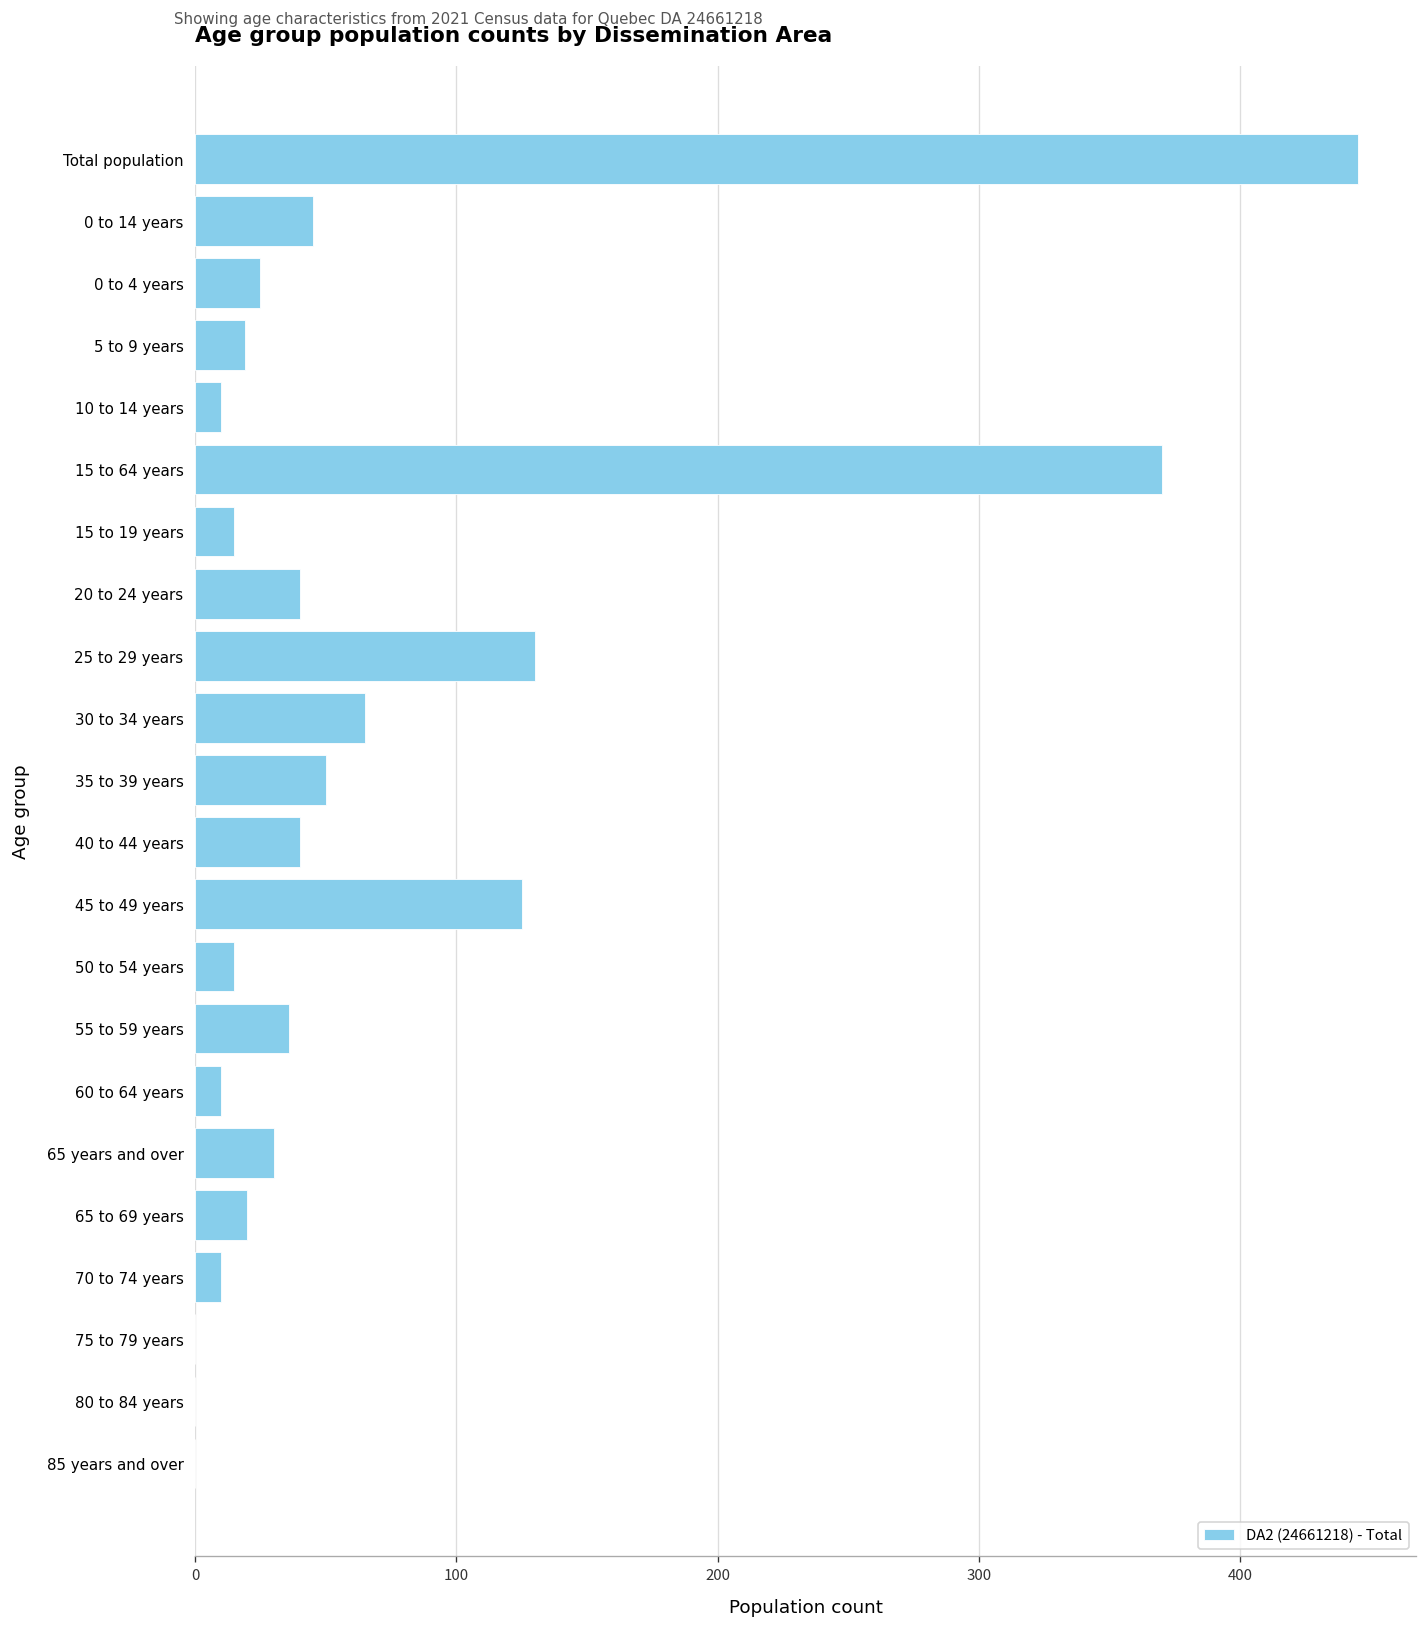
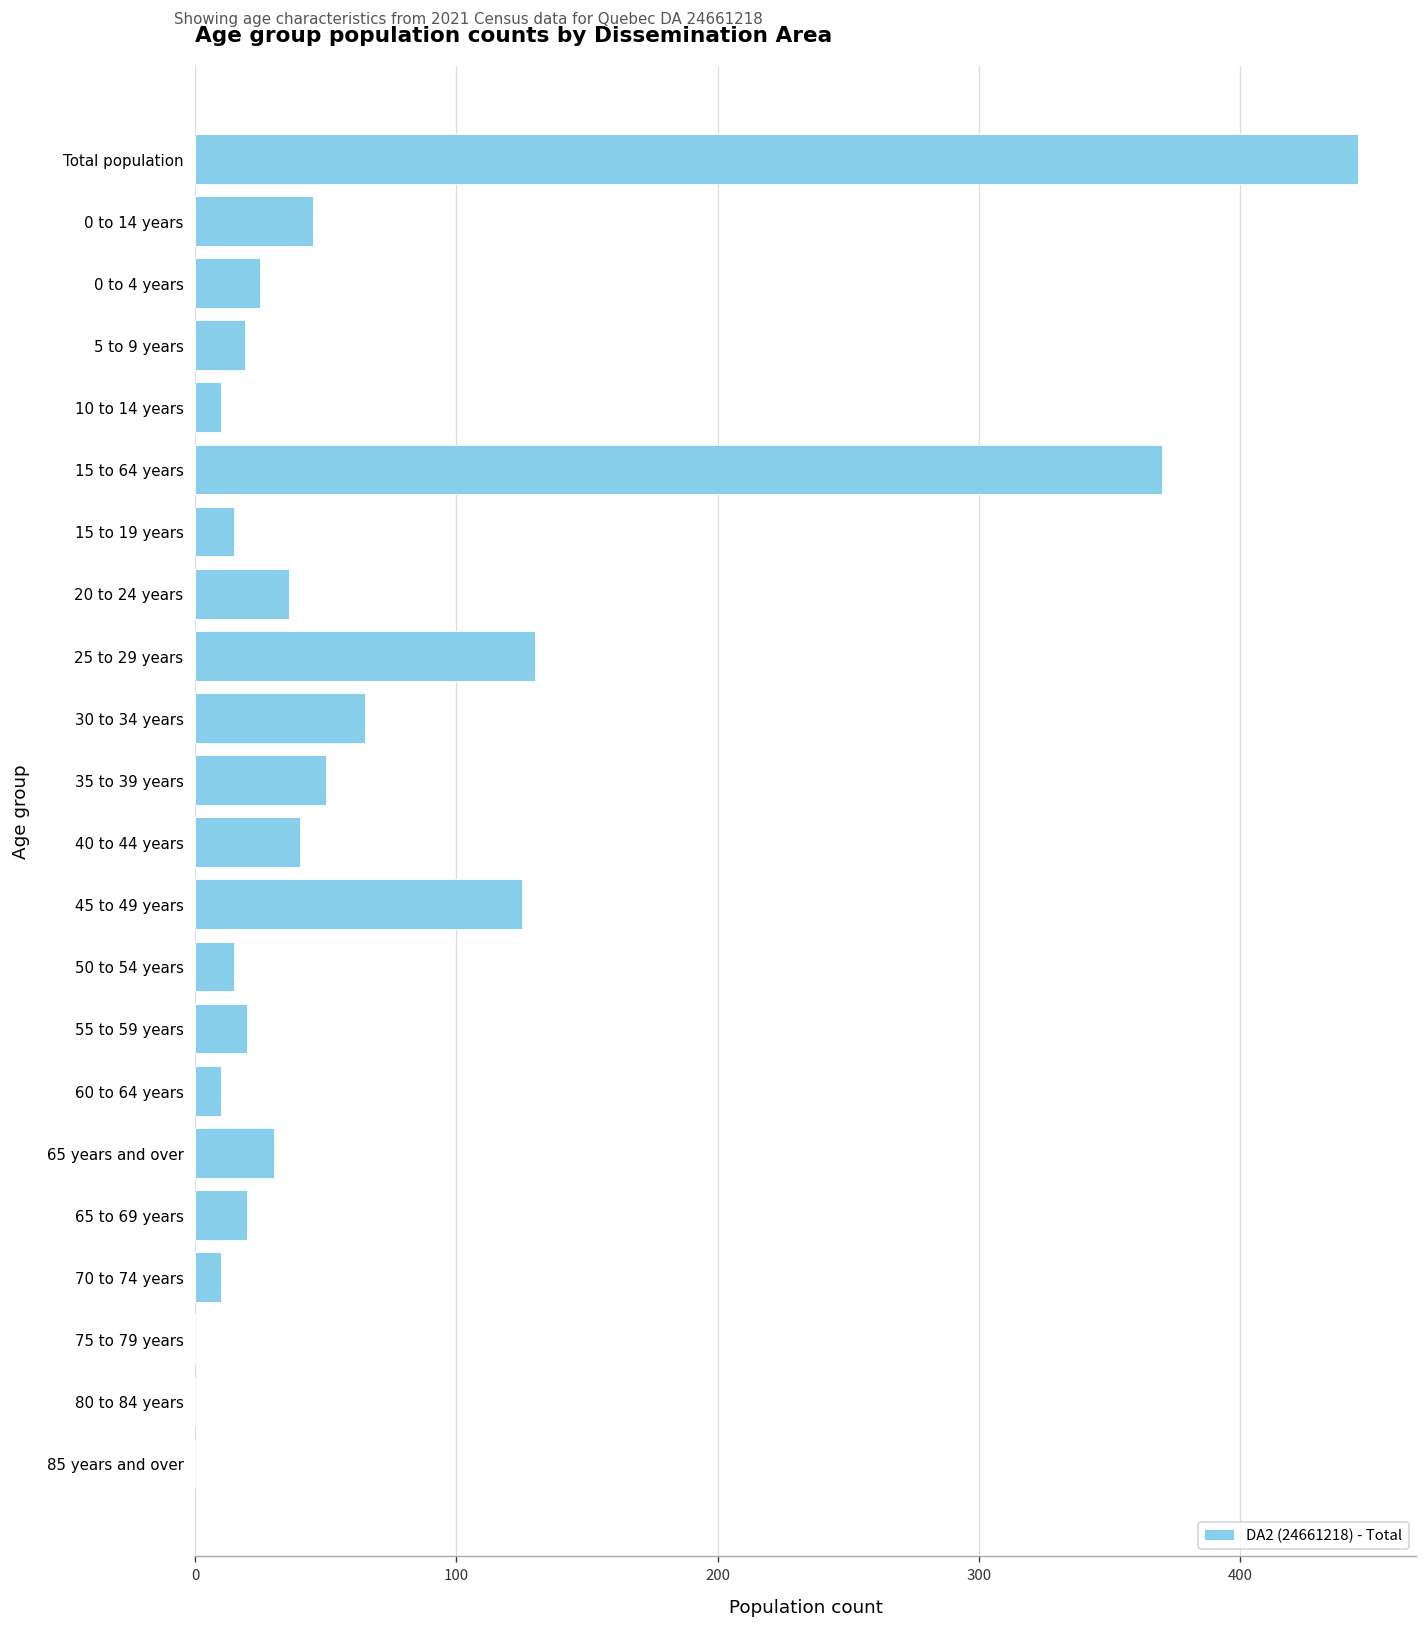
20 to 24 years: 40 -> 36
55 to 59 years: 36 -> 20
